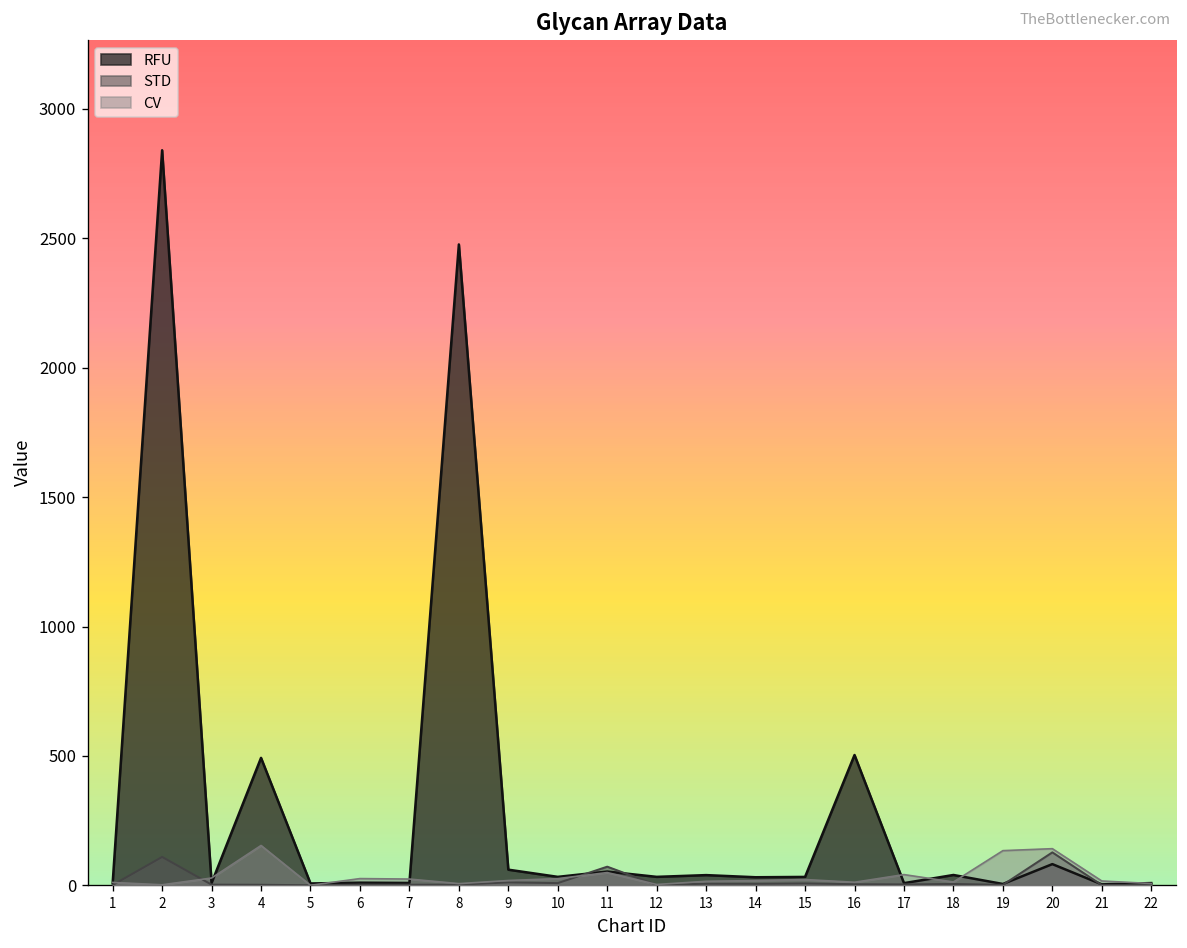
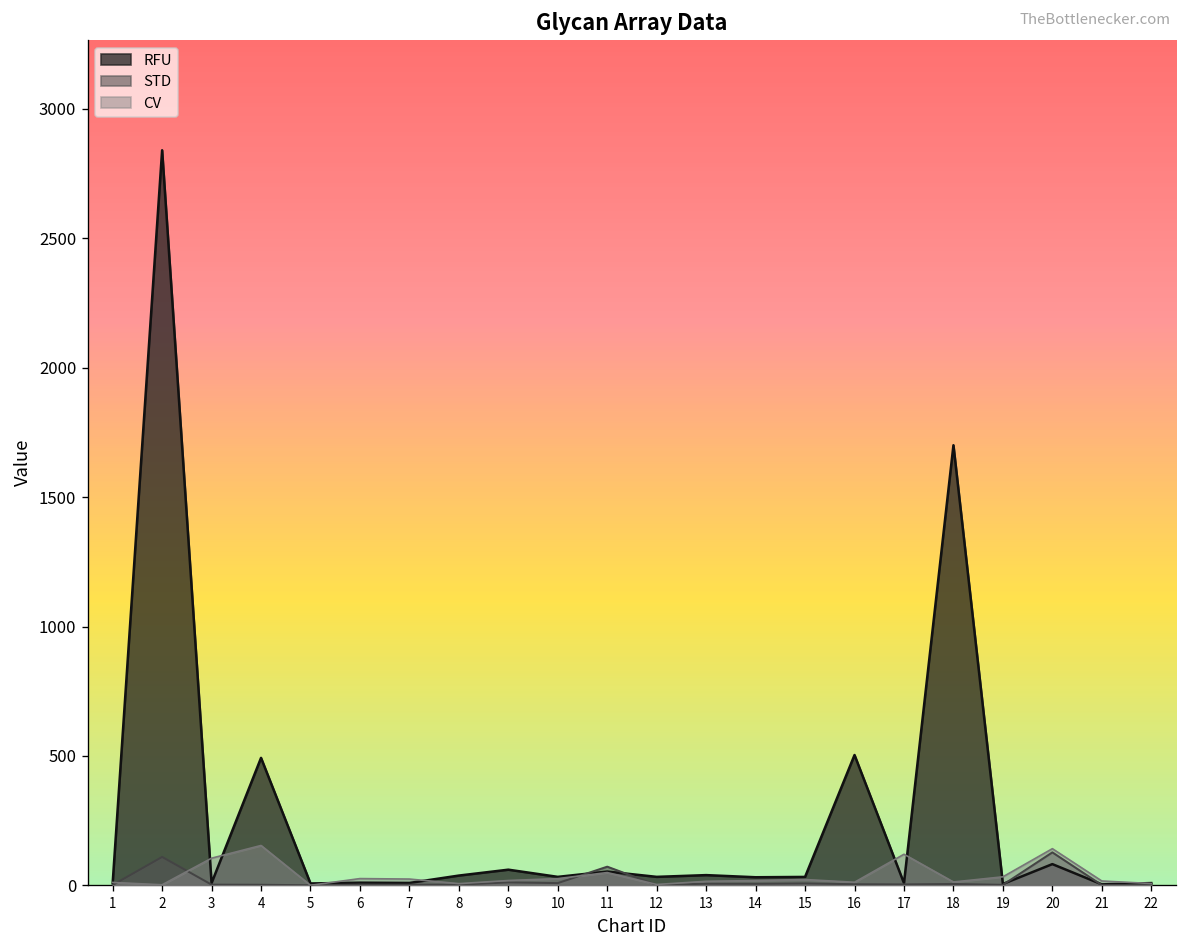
CV, 3: 30 -> 100
RFU, 8: 2480 -> 40
CV, 17: 40 -> 120
RFU, 18: 40 -> 1700
CV, 19: 130 -> 30
